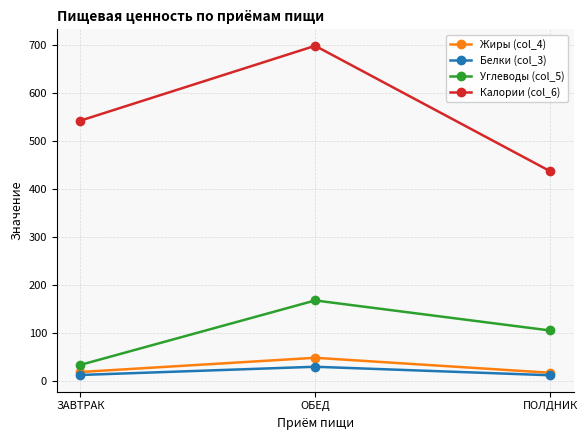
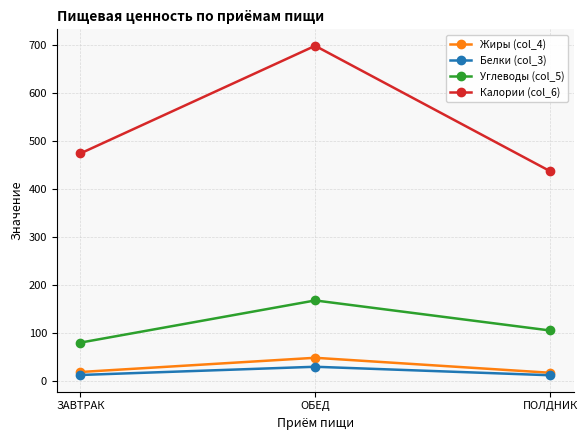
Углеводы (col_5), ЗАВТРАК: 30 -> 80
Калории (col_6), ЗАВТРАК: 540 -> 470
